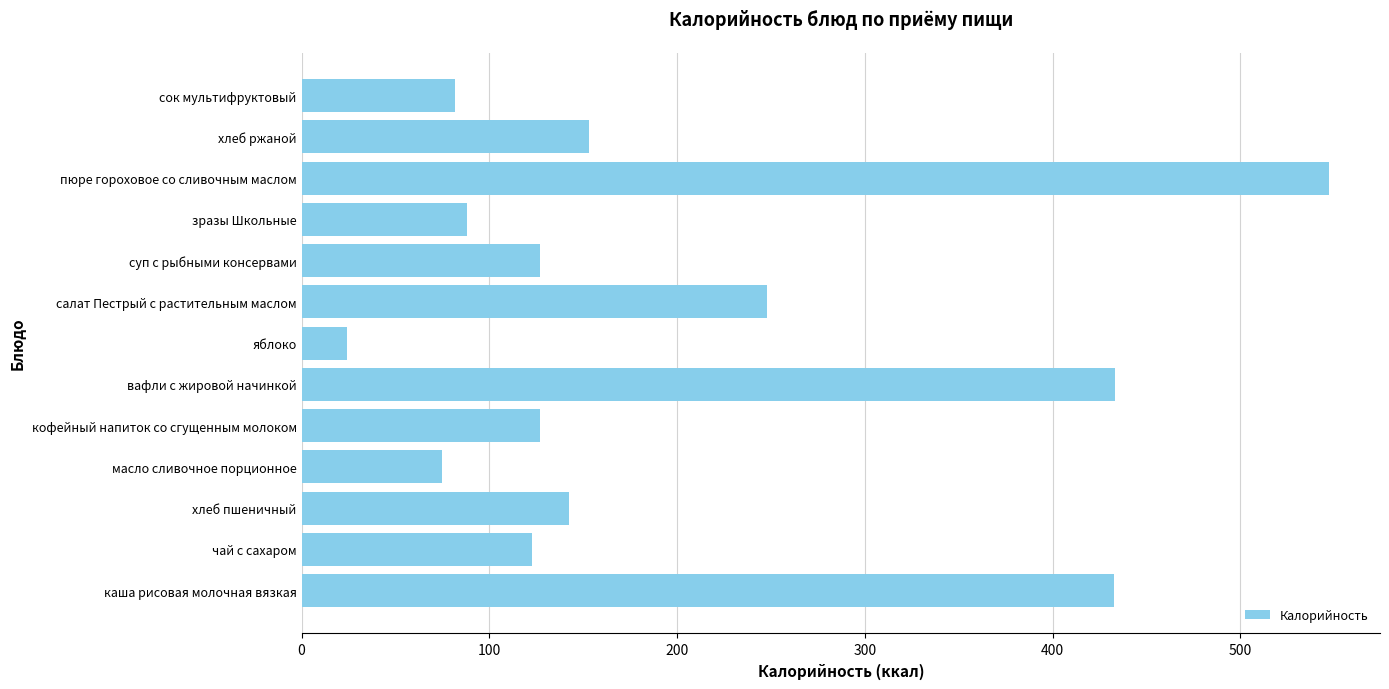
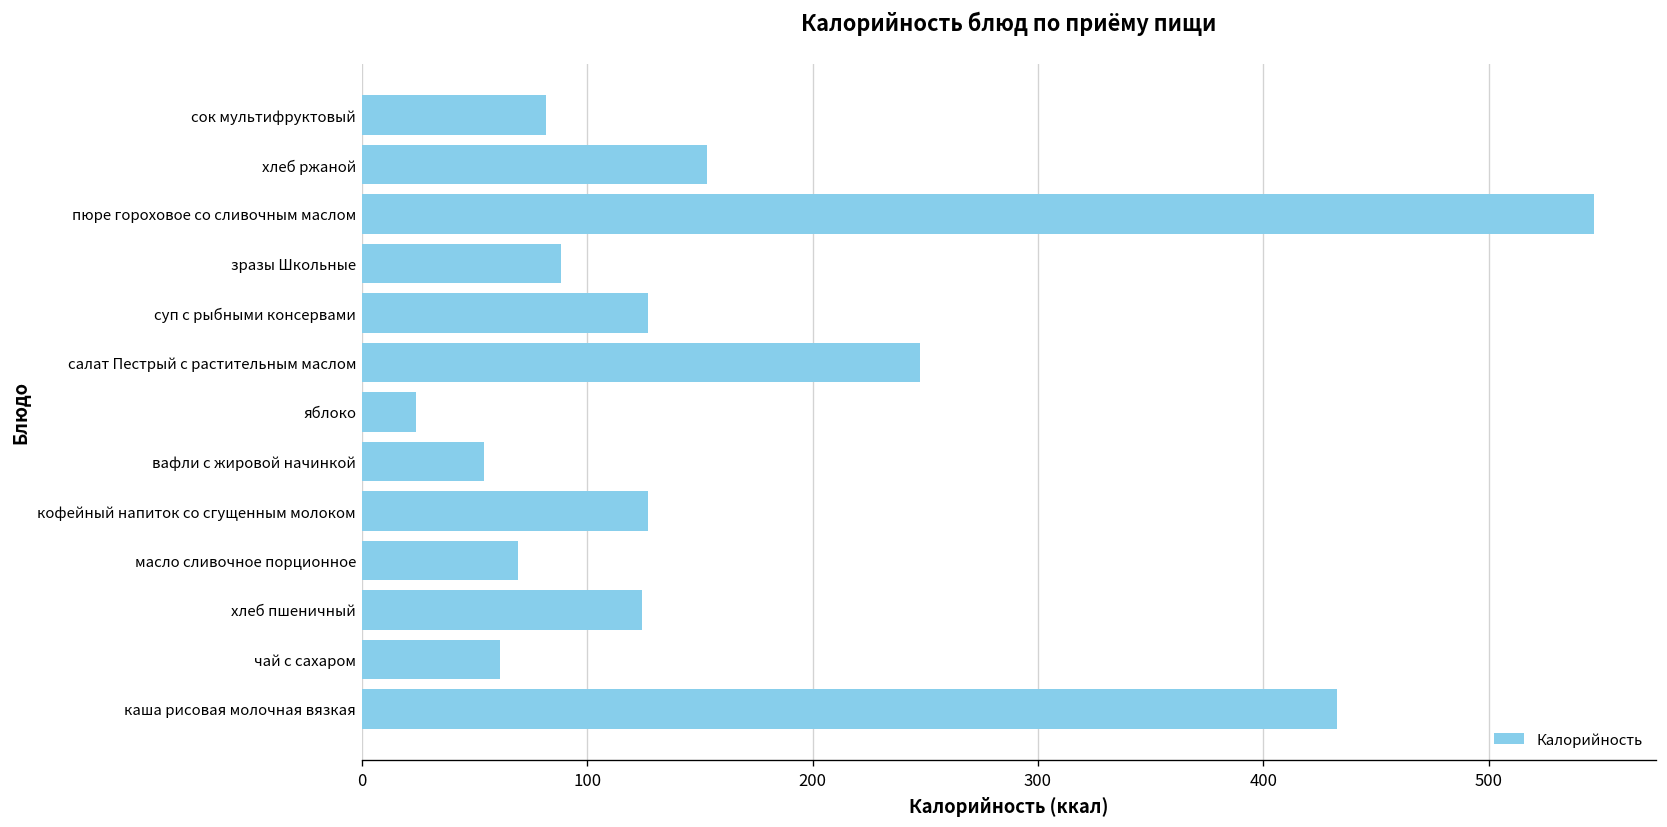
вафли с жировой начинкой: 433 -> 54
масло сливочное порционное: 75 -> 69
хлеб пшеничный: 142 -> 124
чай с сахаром: 123 -> 61
